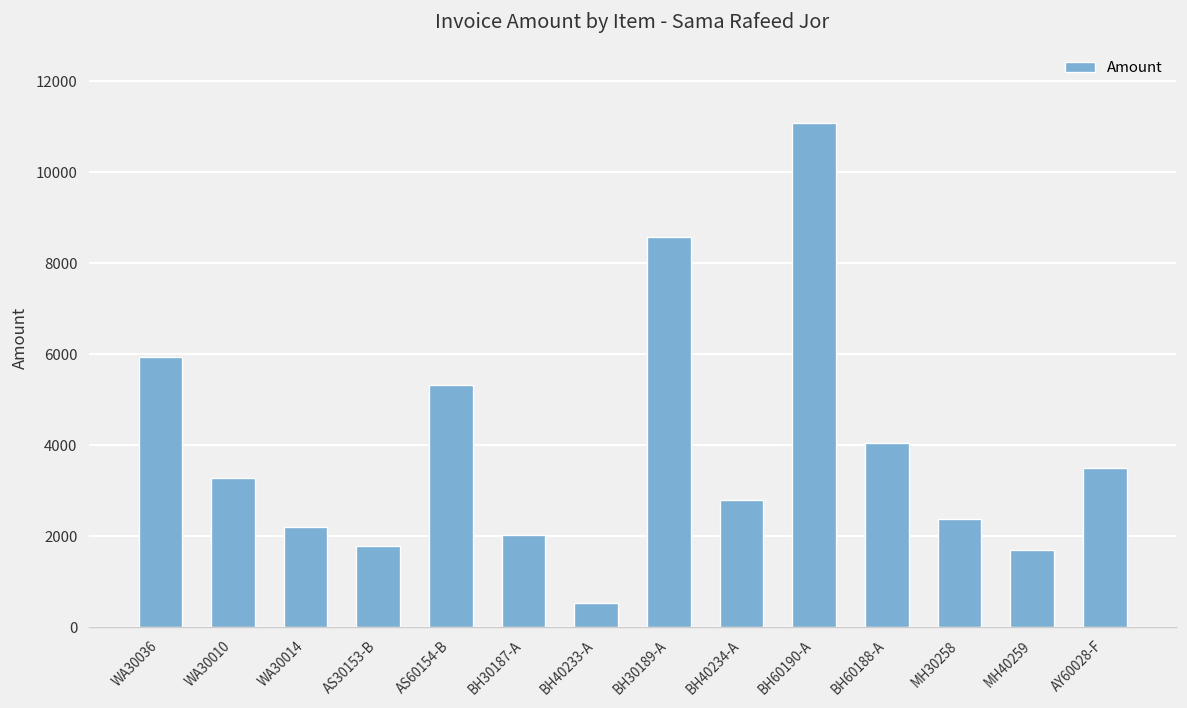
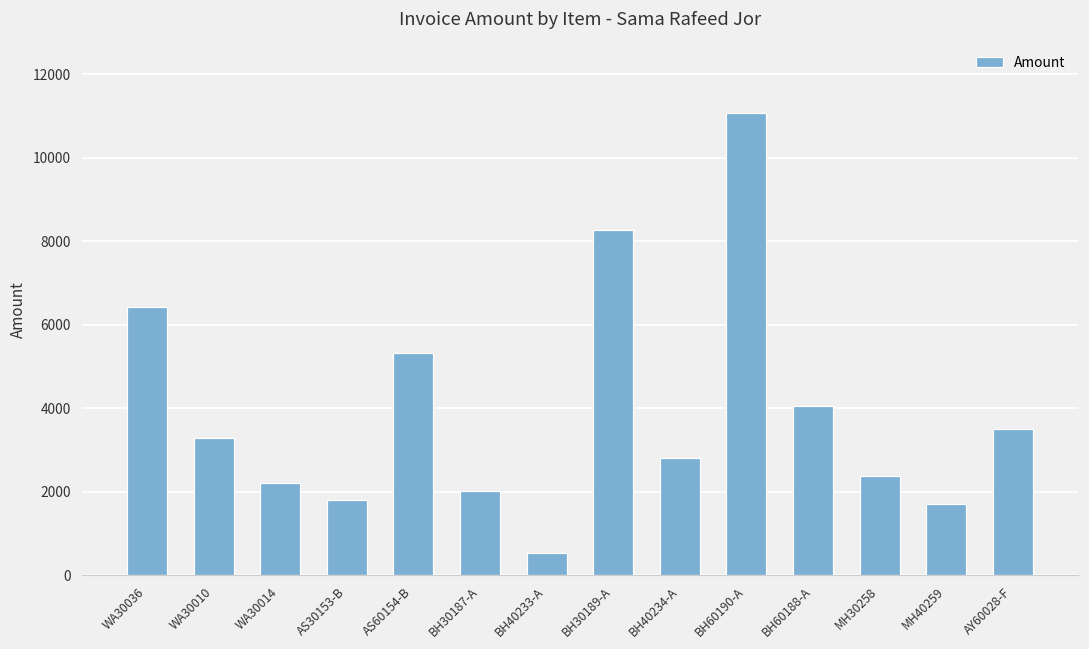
WA30036: 5900 -> 6400
BH30189-A: 8600 -> 8300
